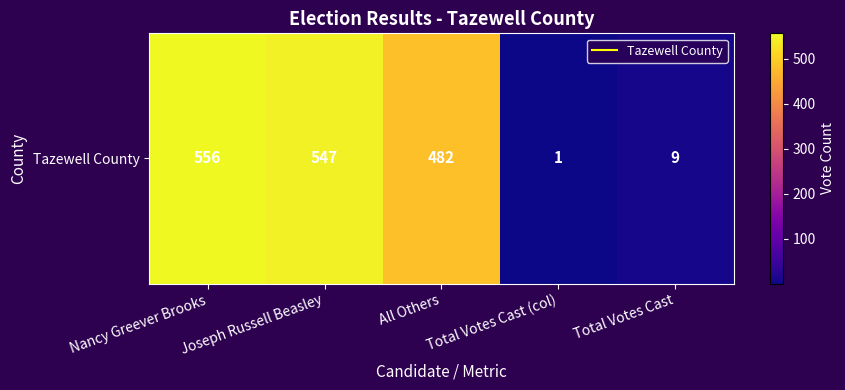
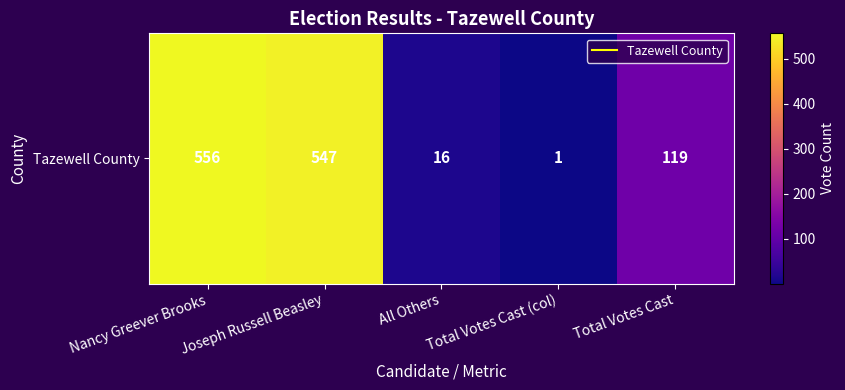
Tazewell County, All Others: 482 -> 16
Tazewell County, Total Votes Cast: 9 -> 119
